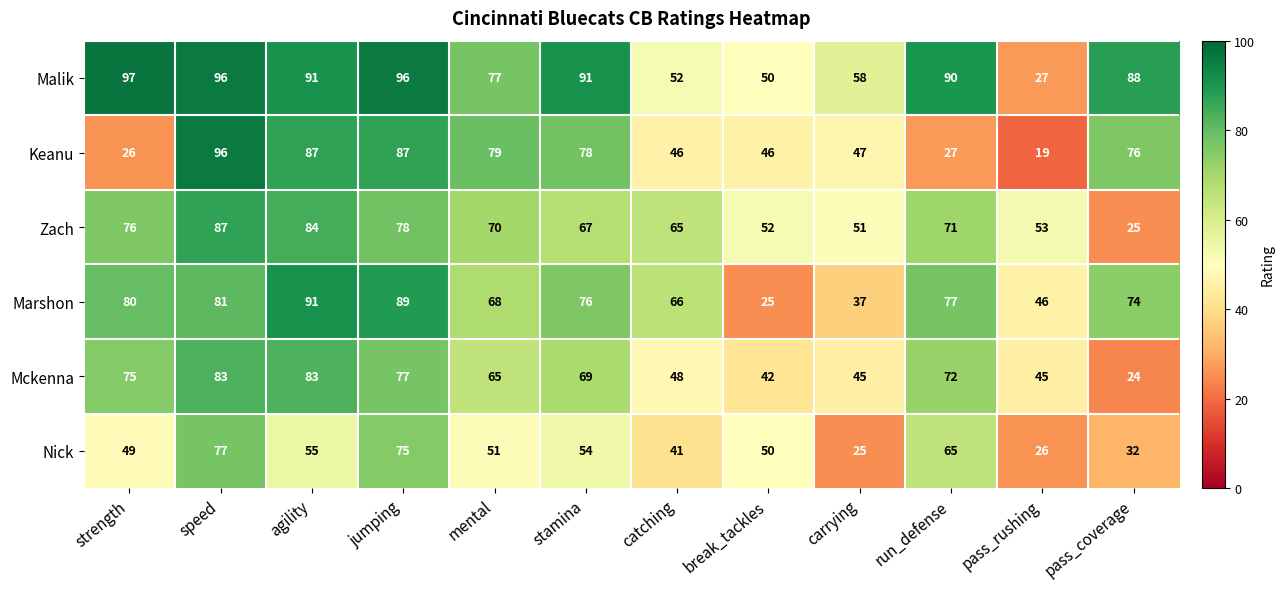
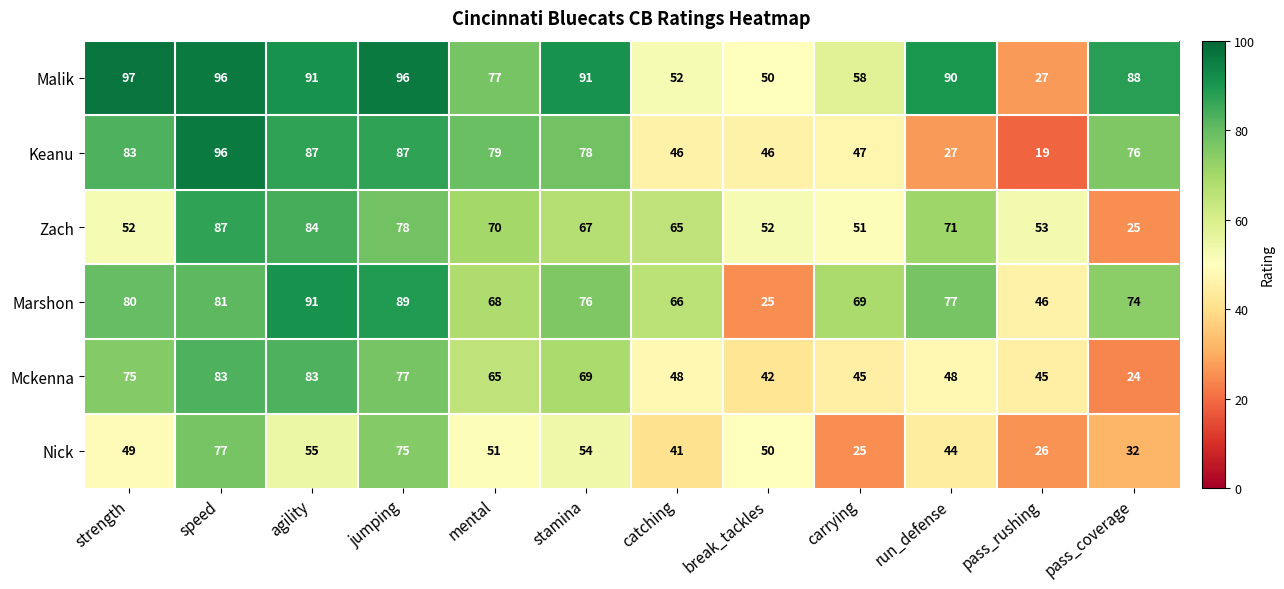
Keanu, strength: 26 -> 83
Zach, strength: 76 -> 52
Marshon, carrying: 37 -> 69
Mckenna, run_defense: 72 -> 48
Nick, run_defense: 65 -> 44
